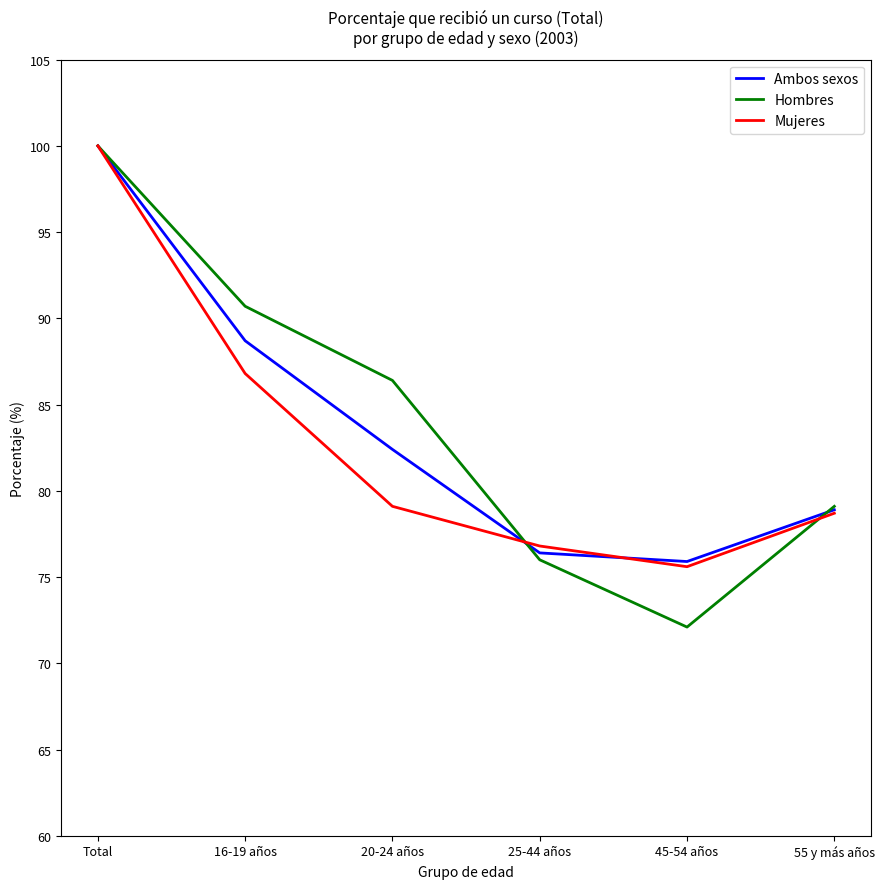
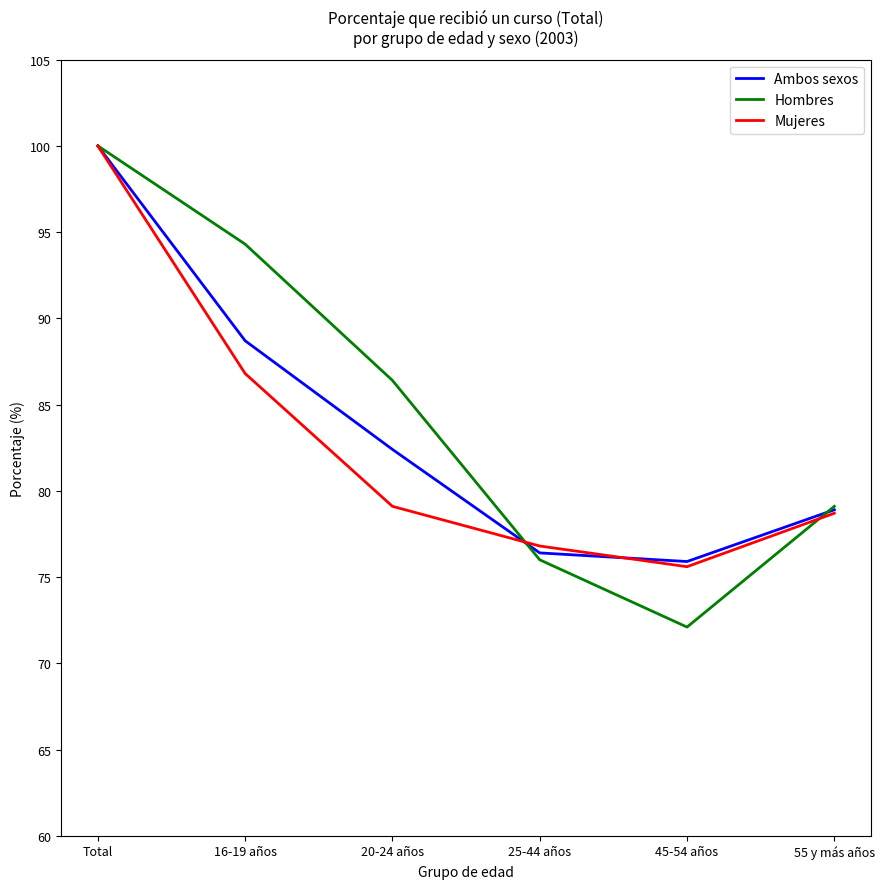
Hombres, 16-19 años: 90.7 -> 94.3
